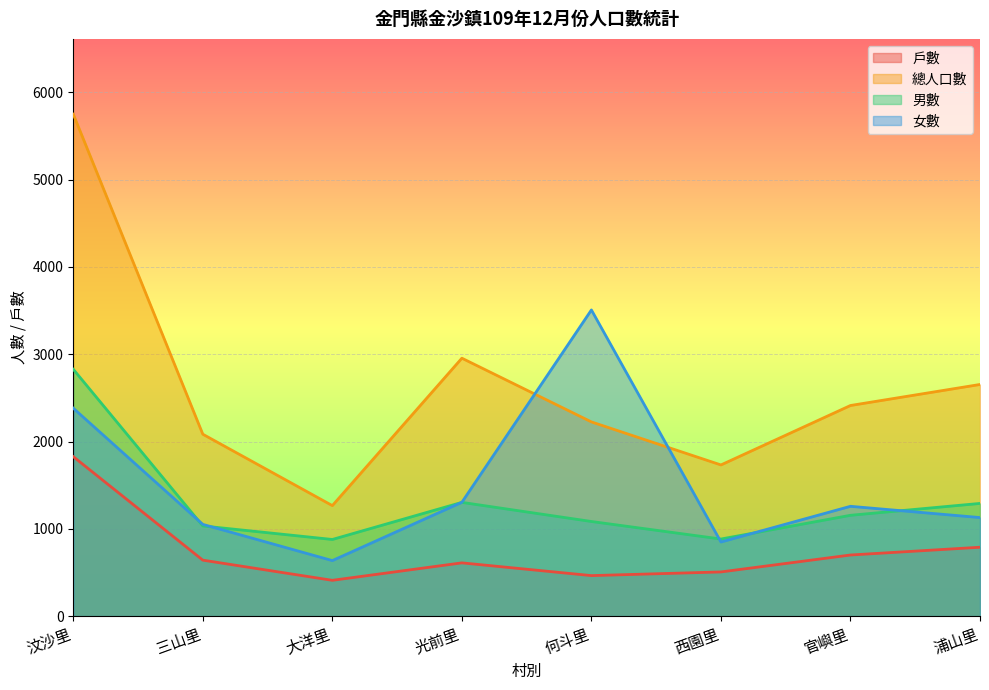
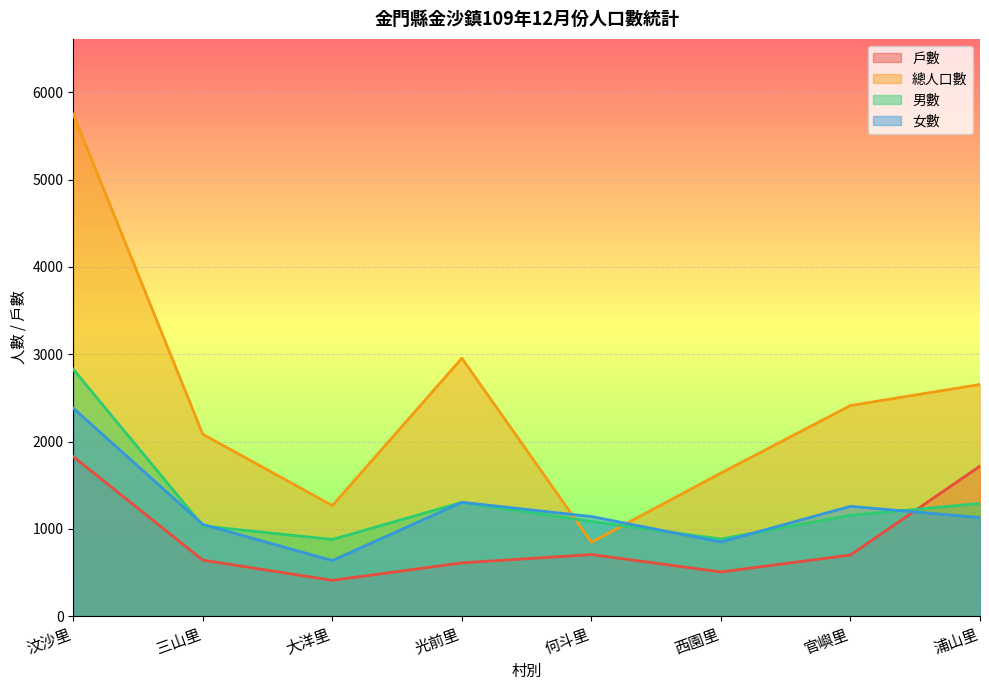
戶數, 何斗里: 500 -> 700
總人口數, 何斗里: 2200 -> 800
女數, 何斗里: 3500 -> 1100
總人口數, 西園里: 1700 -> 1600
戶數, 浦山里: 800 -> 1700
